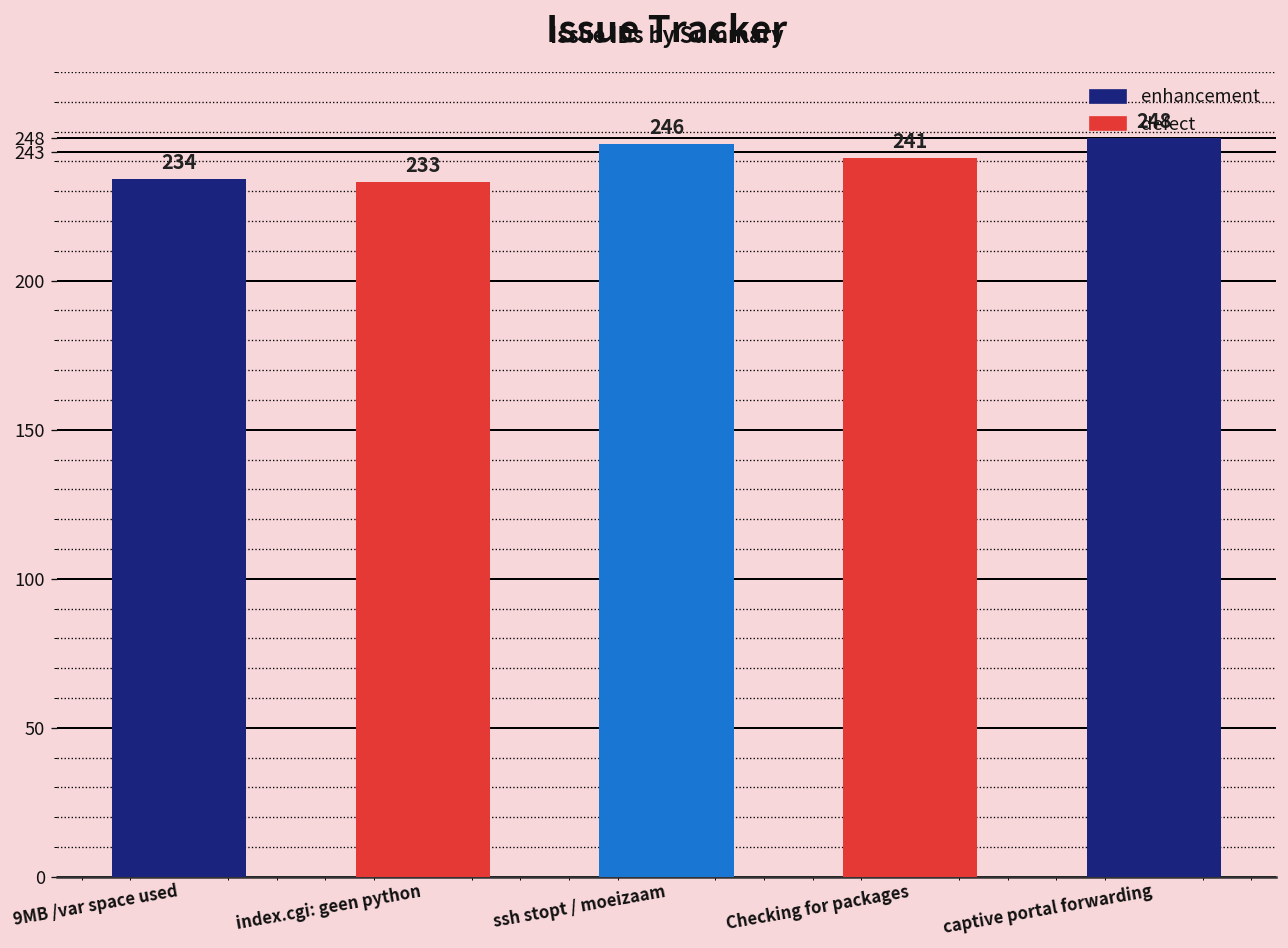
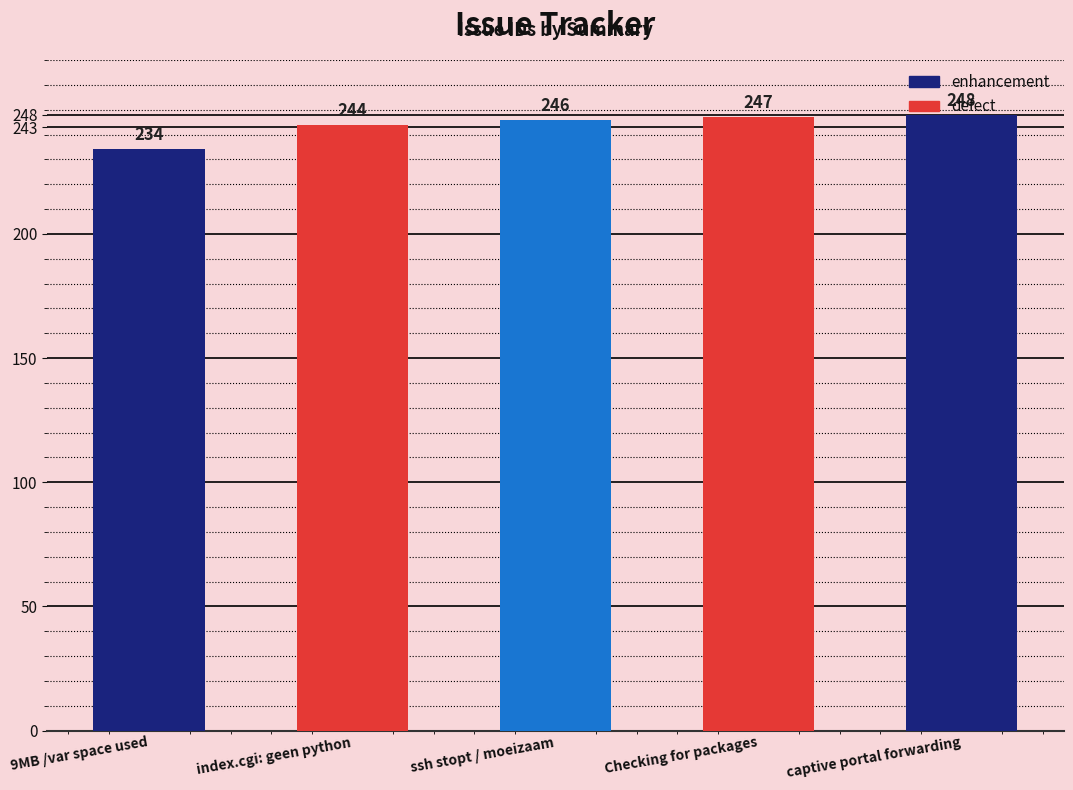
index.cgi: geen python: 233 -> 244
Checking for packages: 241 -> 247
